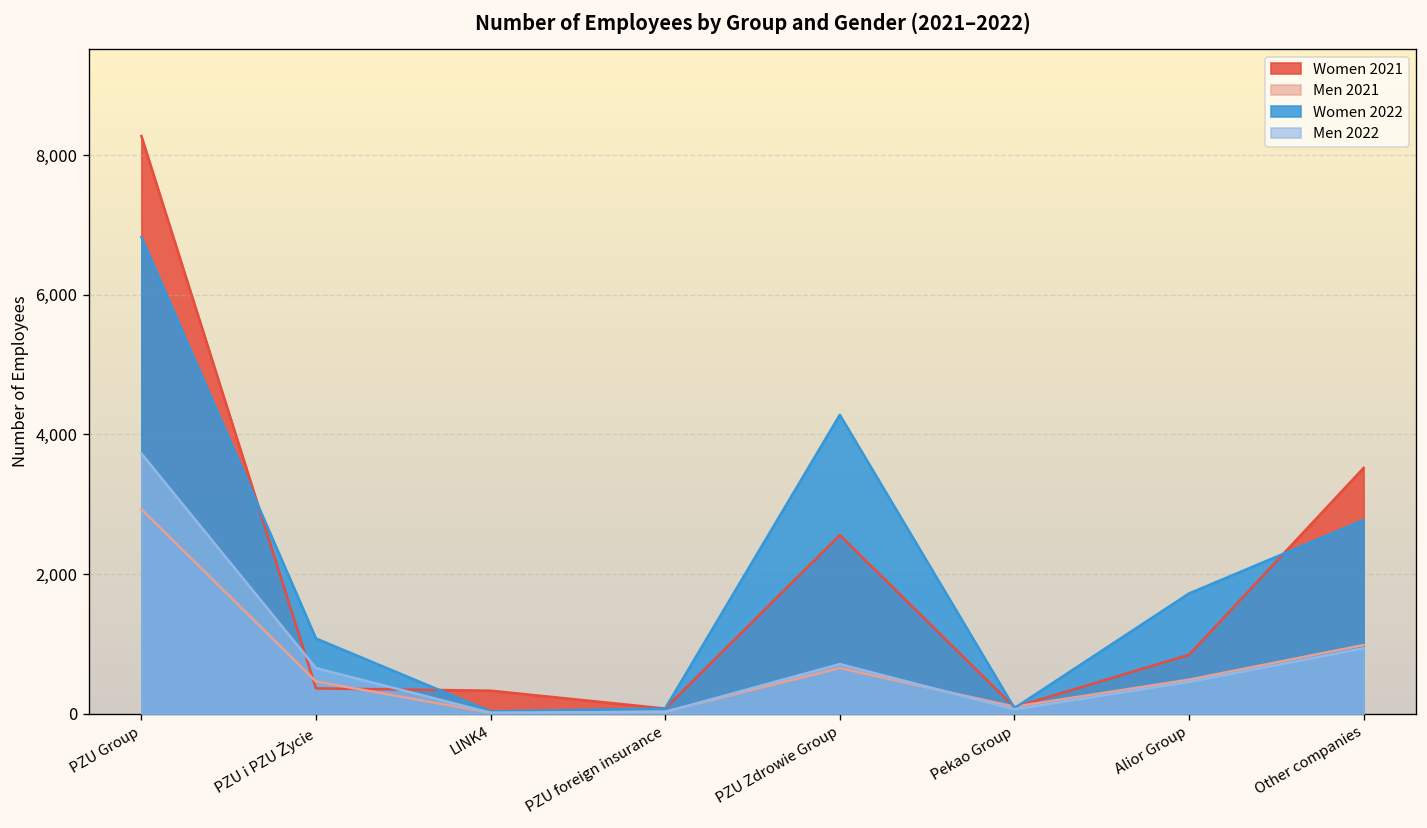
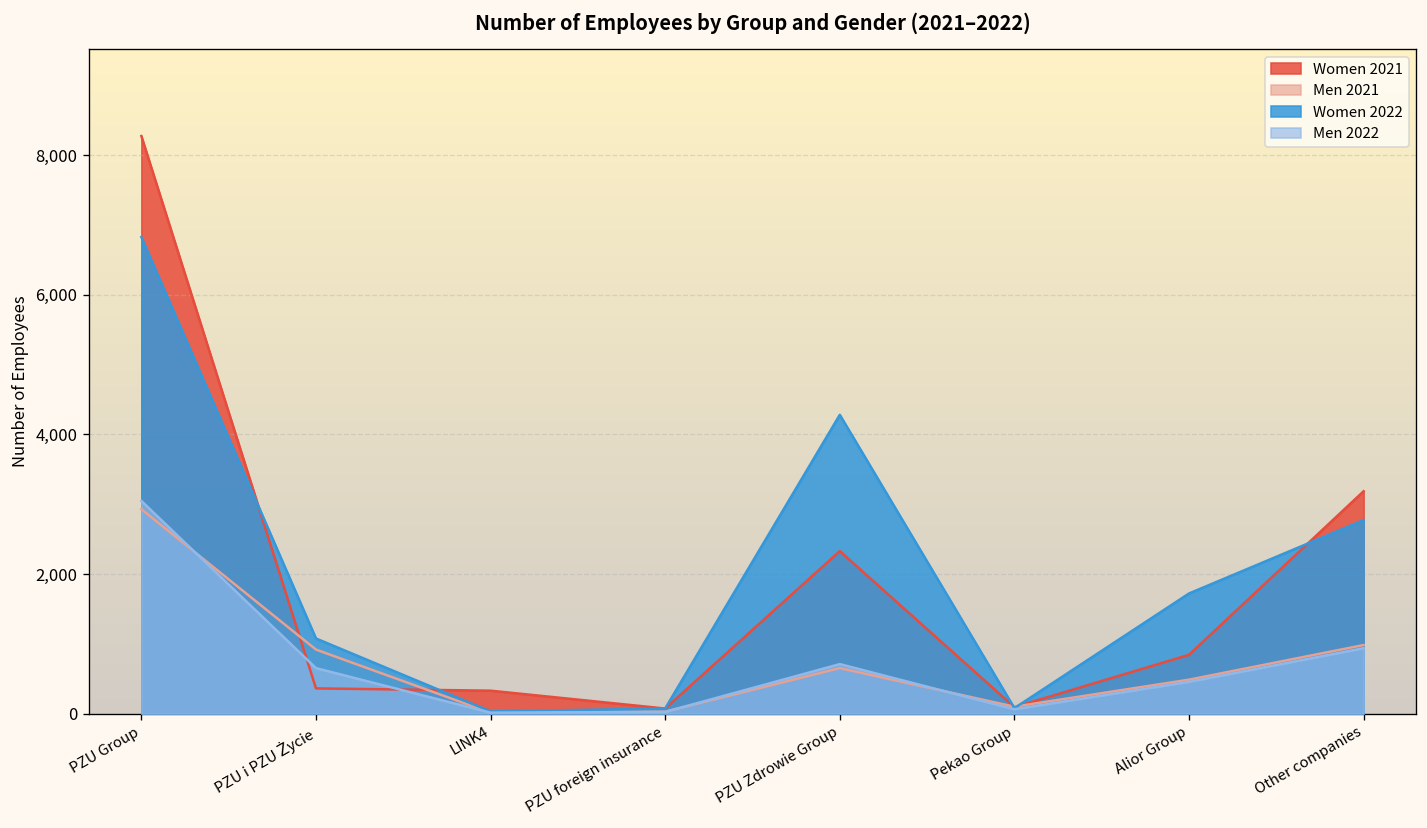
Men 2022, PZU Group: 3,700 -> 3,000
Men 2021, PZU i PZU Życie: 500 -> 900
Women 2021, PZU Zdrowie Group: 2,600 -> 2,300
Women 2021, Other companies: 3,500 -> 3,200
